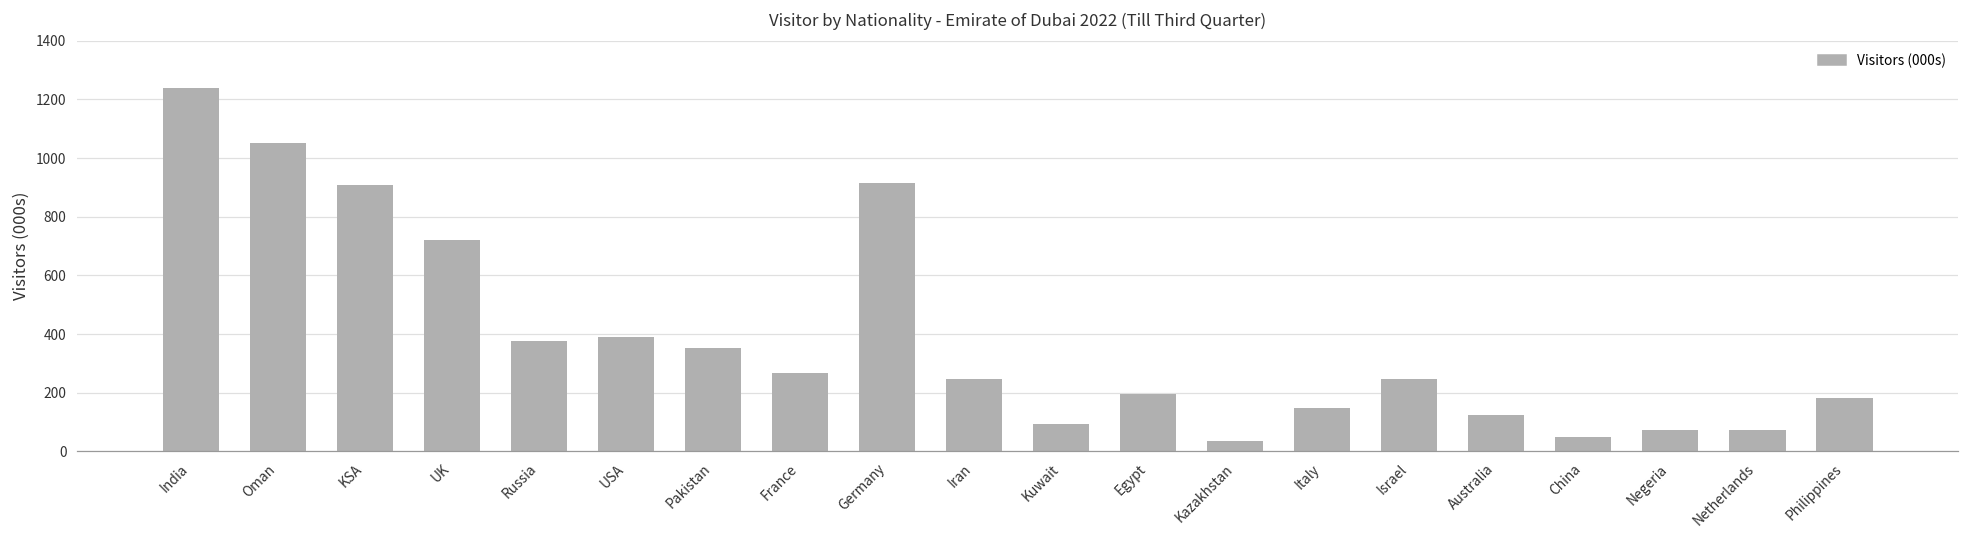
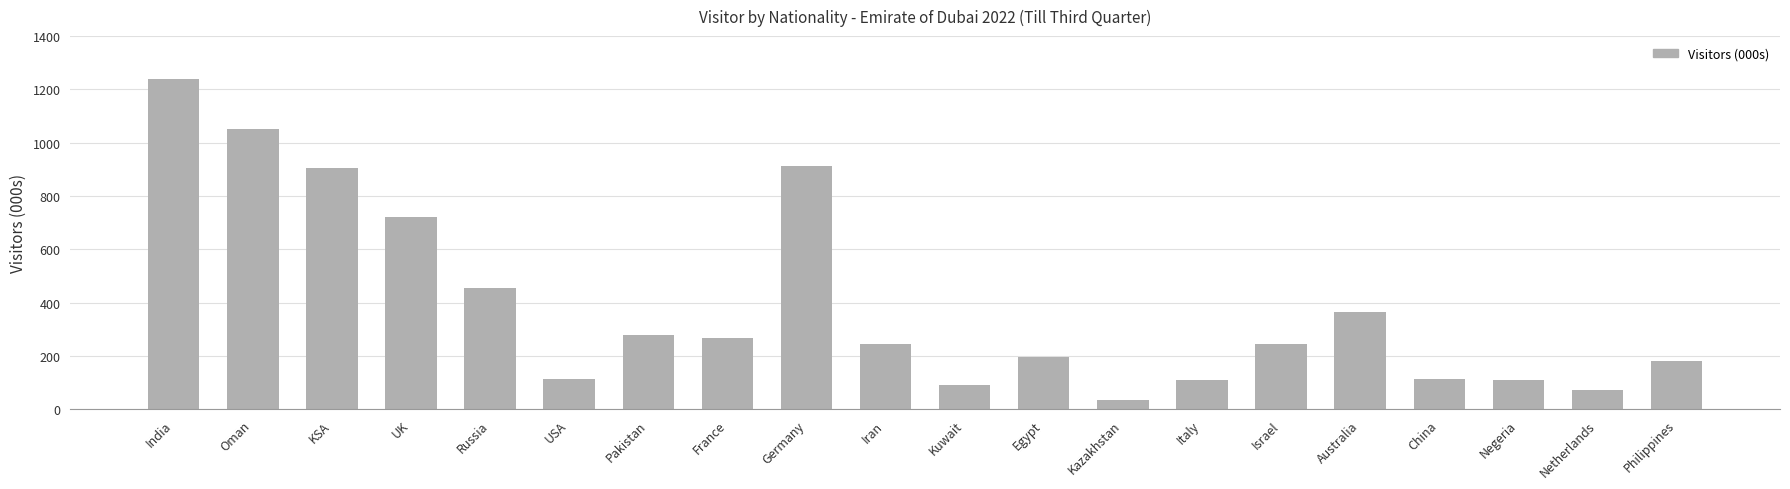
Russia: 380 -> 450
USA: 390 -> 120
Pakistan: 350 -> 280
Italy: 150 -> 110
Australia: 120 -> 360
China: 50 -> 110
Negeria: 70 -> 110
